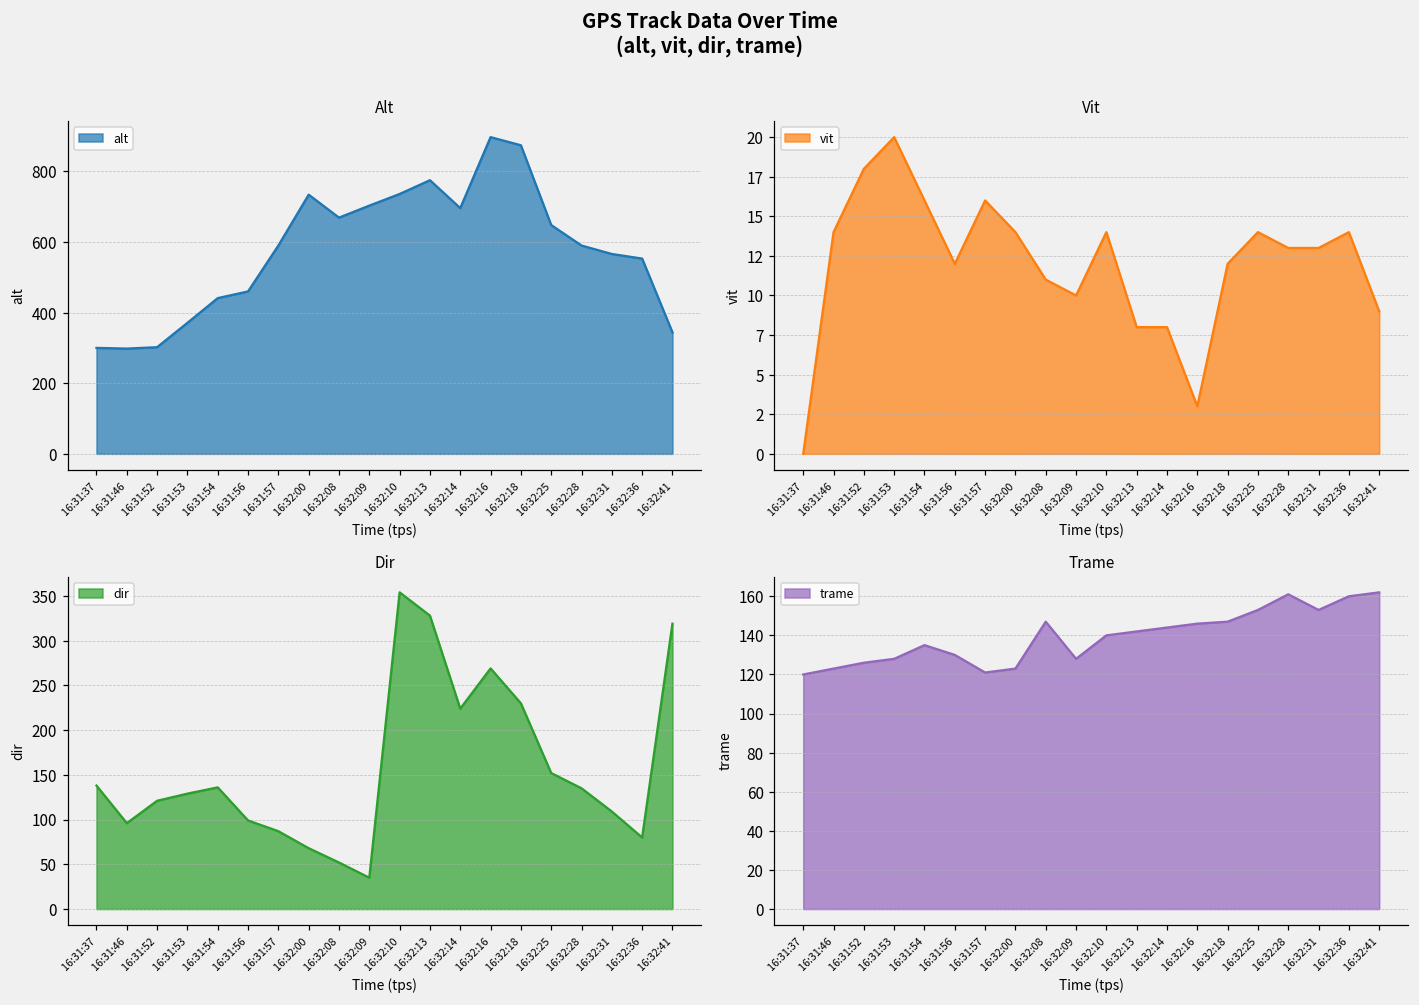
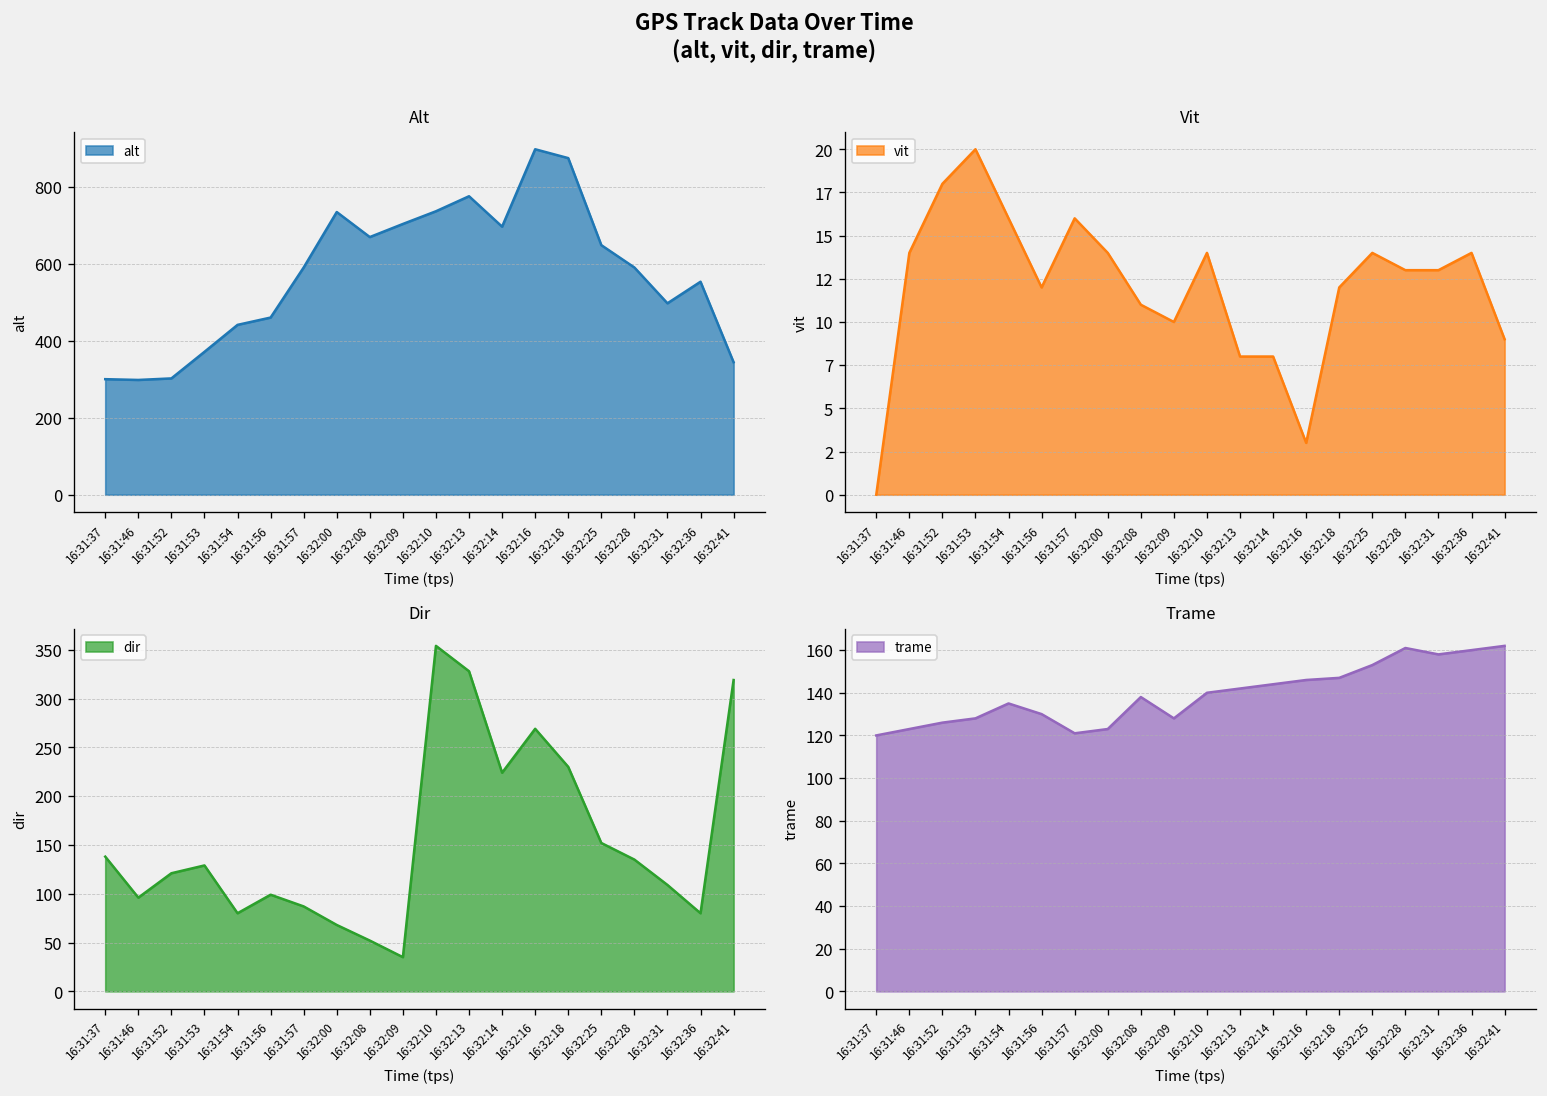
Alt, 16:32:31: 570 -> 500
Dir, 16:31:54: 140 -> 80
Trame, 16:32:08: 147 -> 138
Trame, 16:32:31: 153 -> 158
